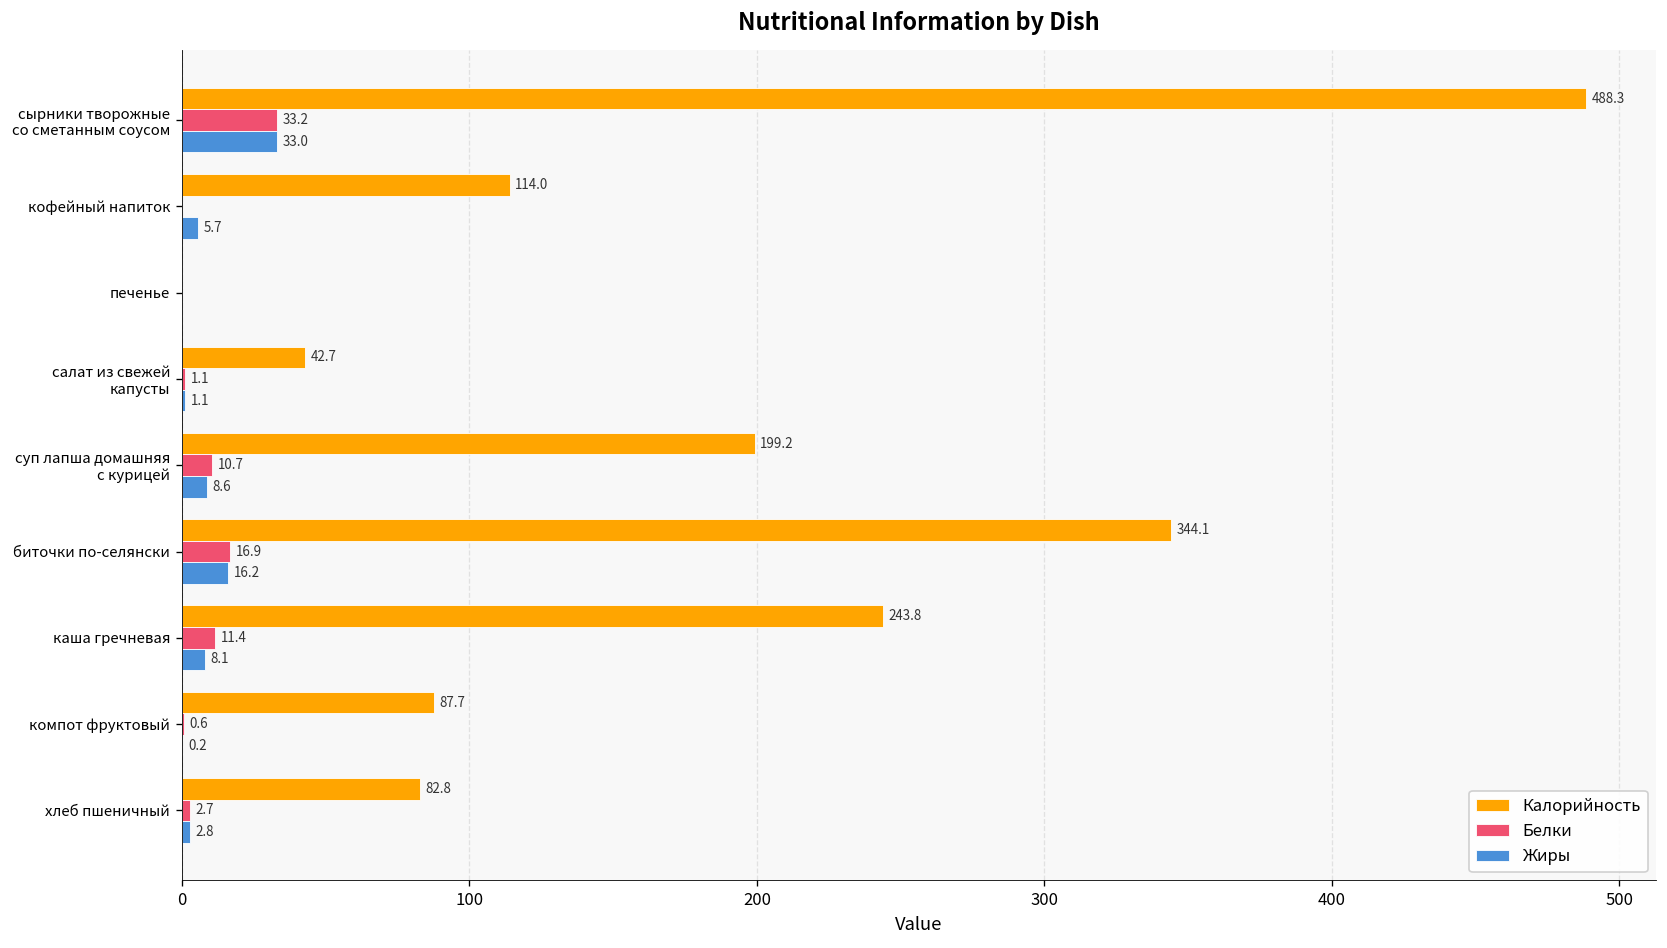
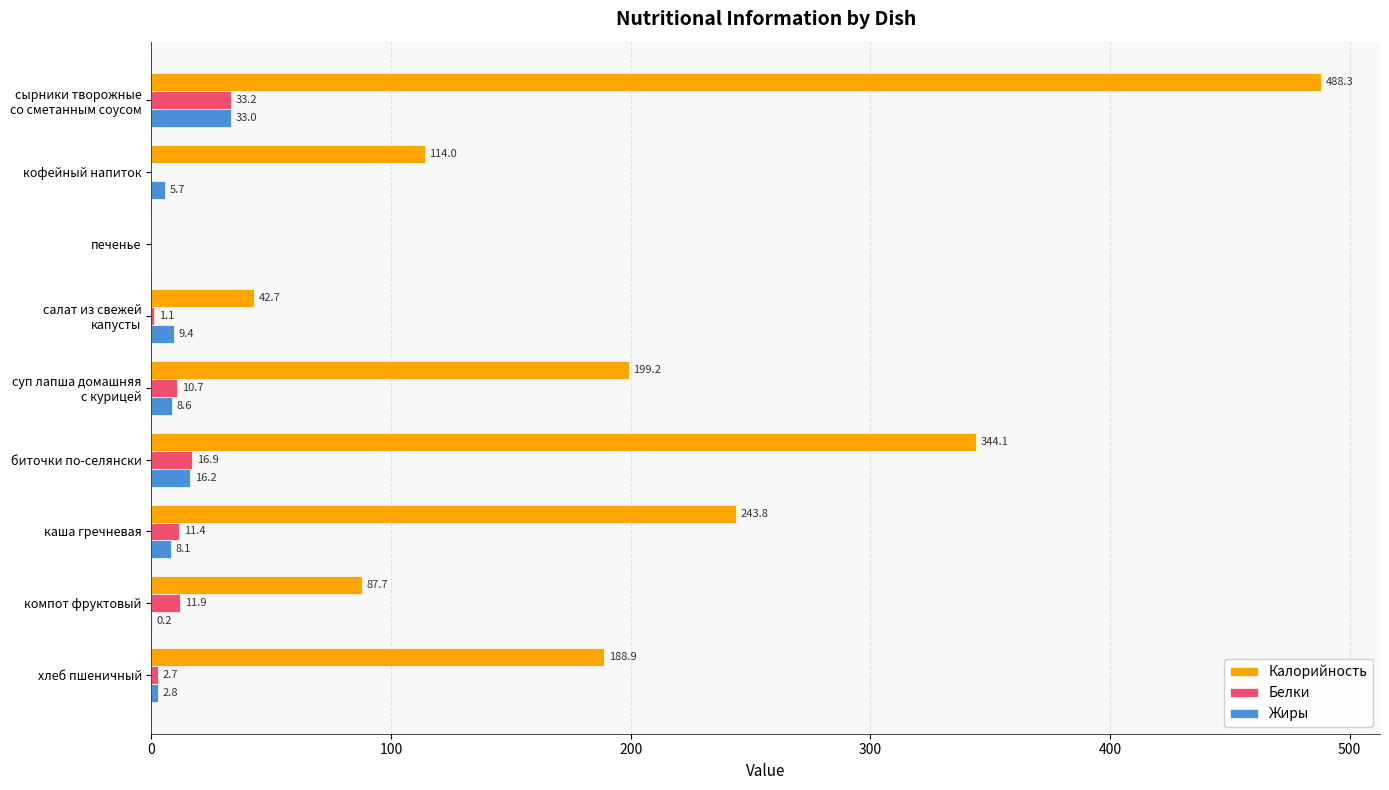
Жиры, салат из свежей капусты: 1.1 -> 9.4
Белки, компот фруктовый: 0.6 -> 11.9
Калорийность, хлеб пшеничный: 82.8 -> 188.9
